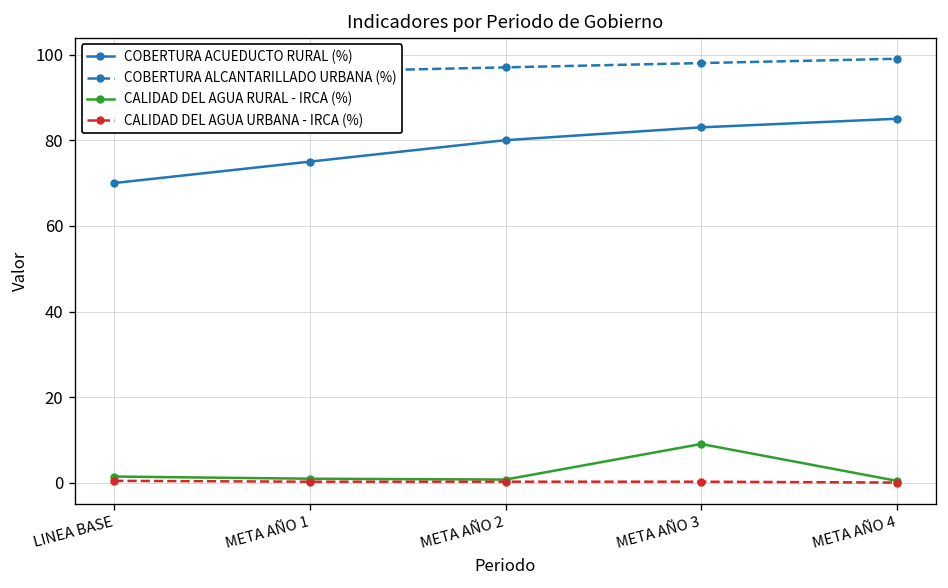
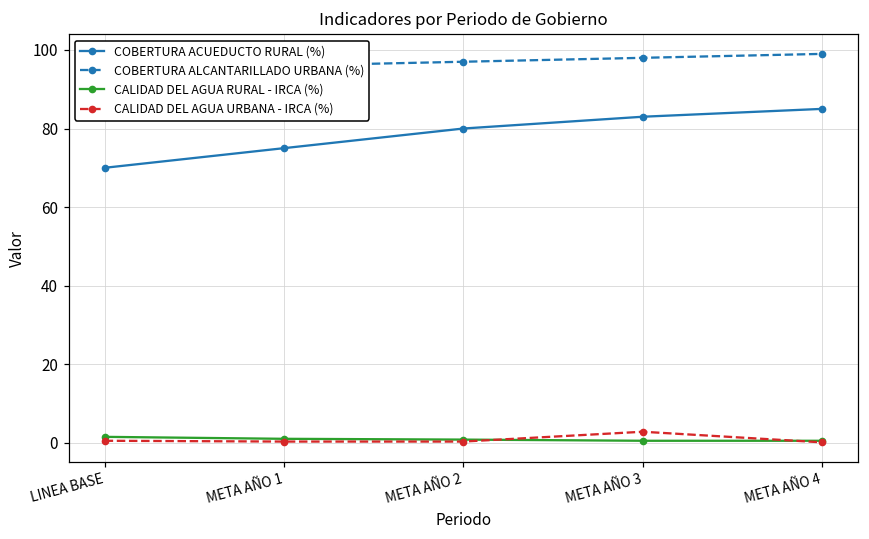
CALIDAD DEL AGUA RURAL - IRCA (%), META AÑO 3: 9 -> 1
CALIDAD DEL AGUA URBANA - IRCA (%), META AÑO 3: 0 -> 3
